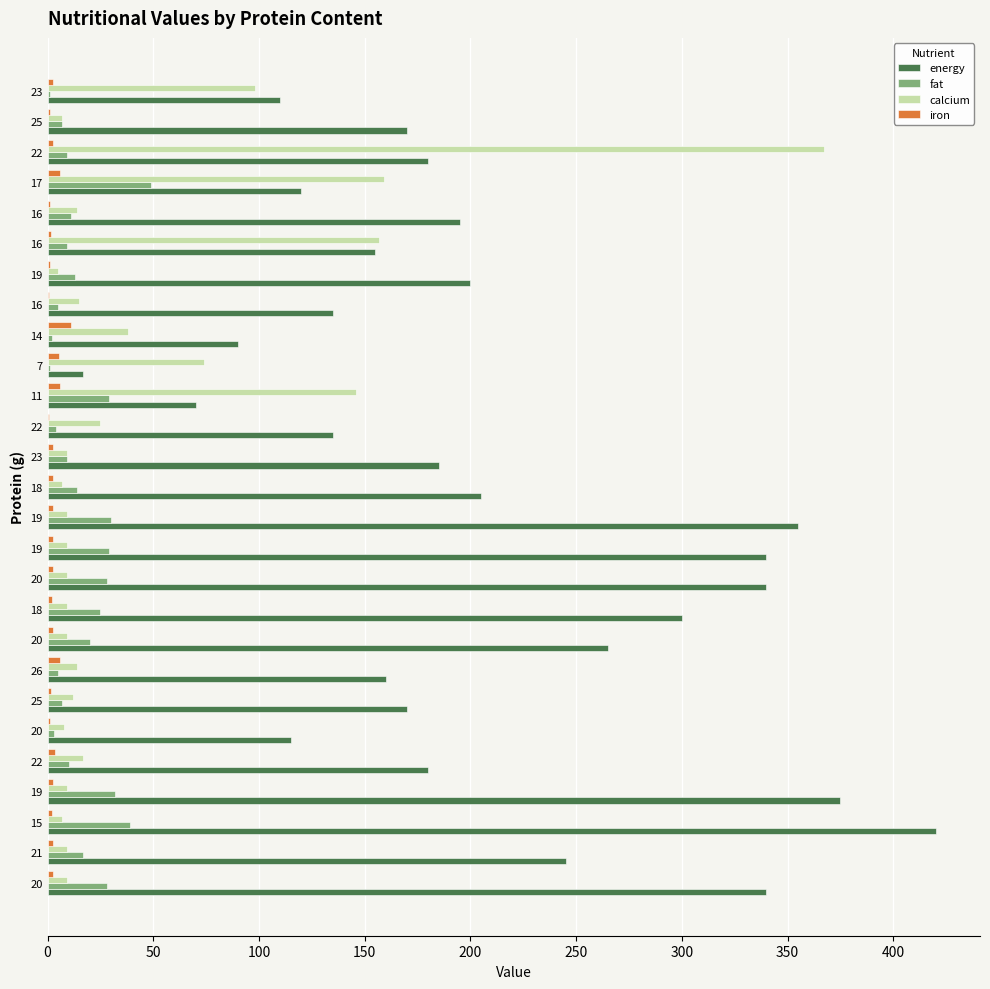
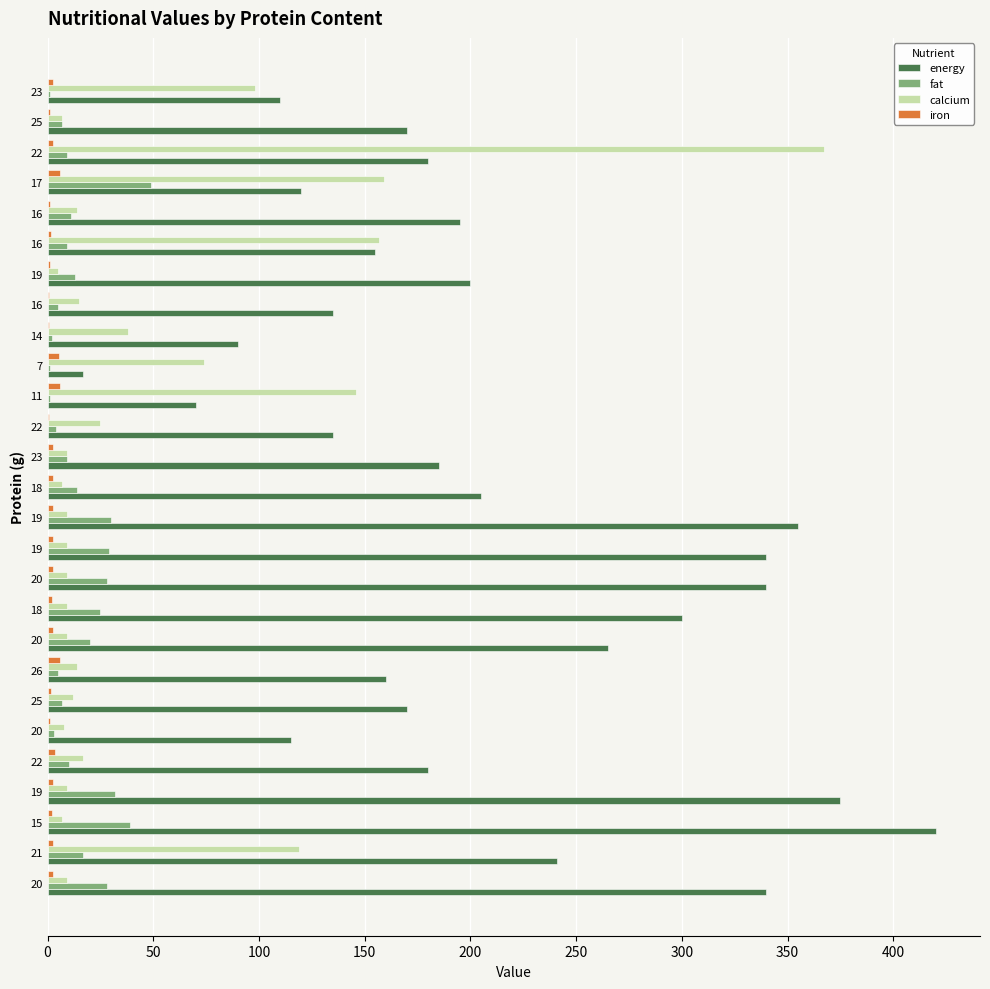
iron, 14: 11 -> 1
fat, 11: 29 -> 1
calcium, 21: 9 -> 119
energy, 21: 245 -> 241
